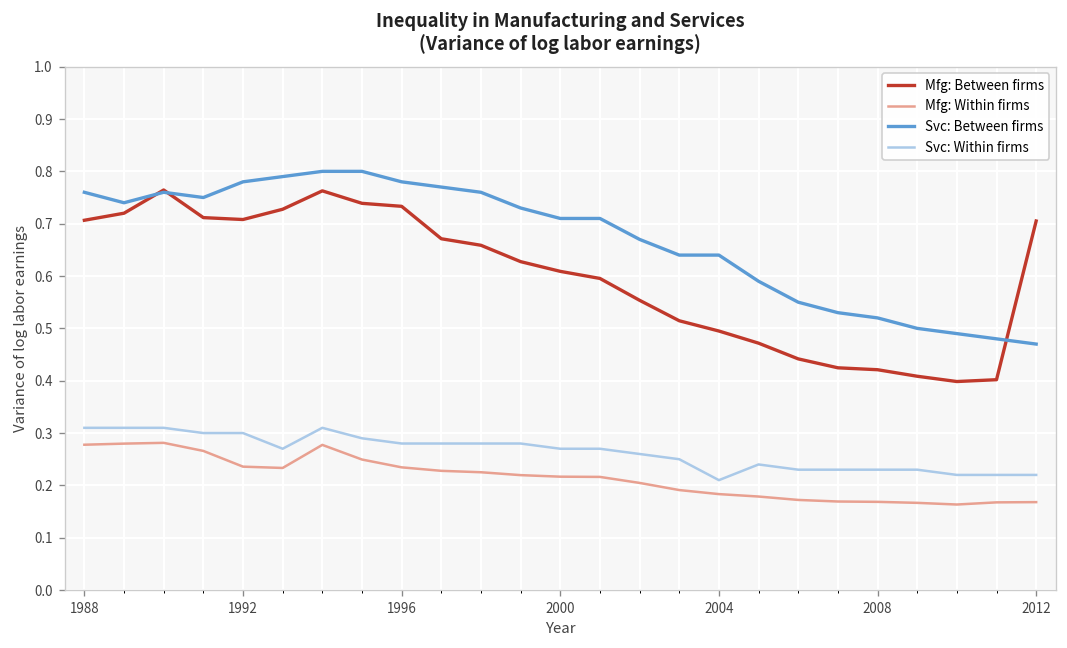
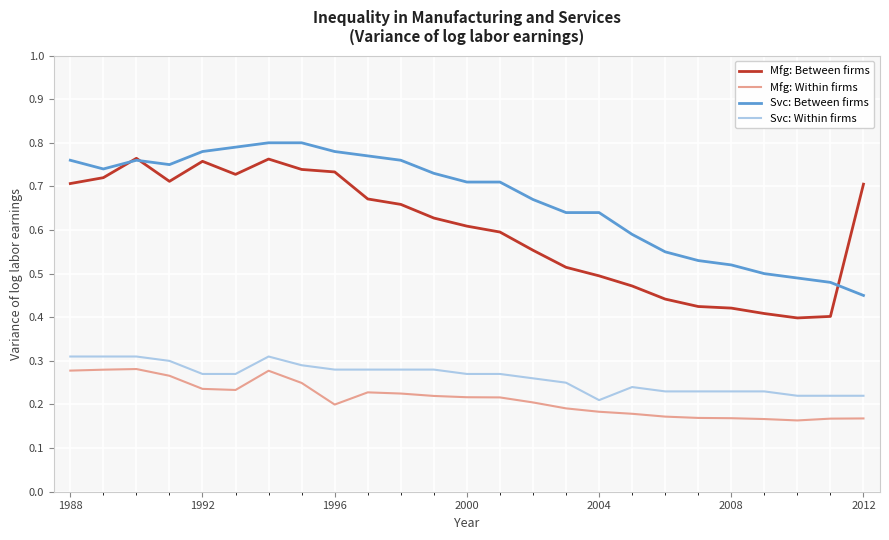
Mfg: Between firms, 1992: 0.71 -> 0.76
Svc: Within firms, 1992: 0.30 -> 0.27
Mfg: Within firms, 1996: 0.23 -> 0.20
Svc: Between firms, 2012: 0.47 -> 0.45
